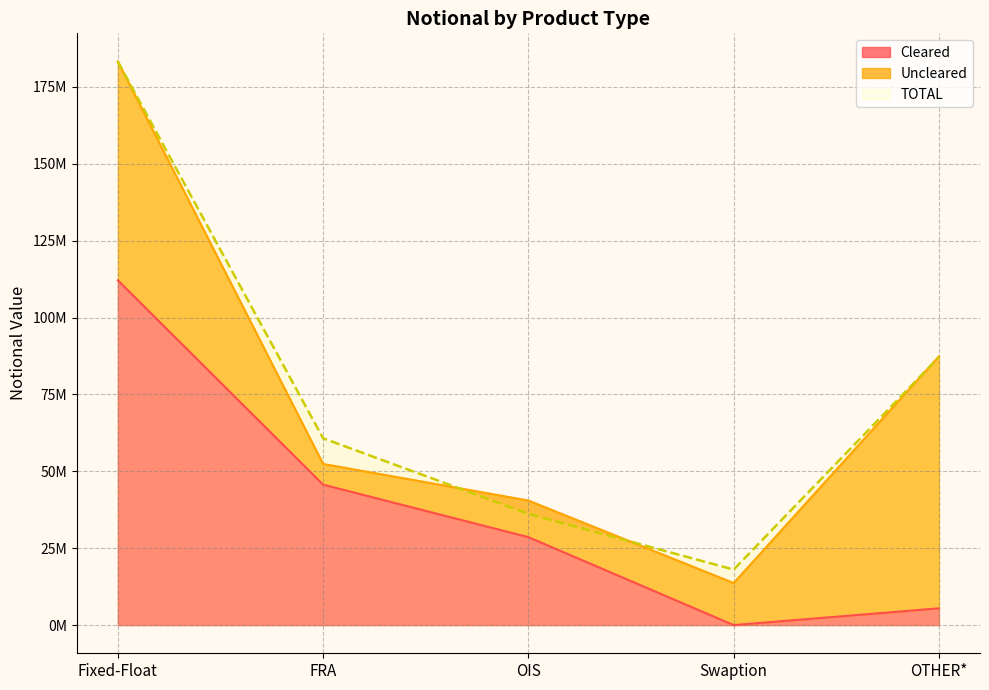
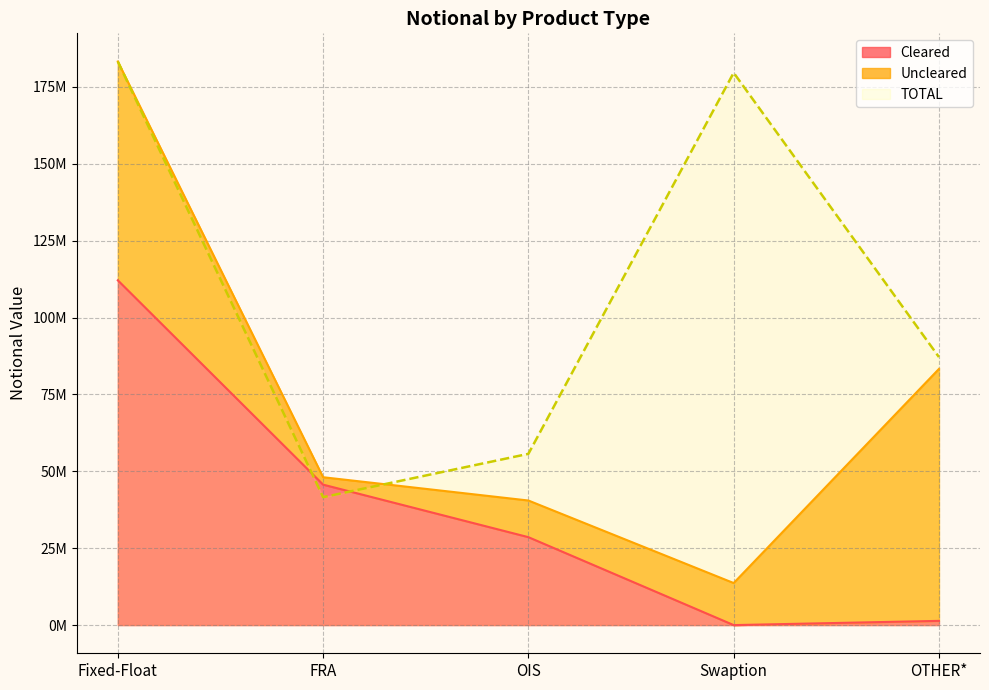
Uncleared, FRA: 7000000 -> 2000000
TOTAL, FRA: 61000000 -> 42000000
TOTAL, OIS: 36000000 -> 56000000
TOTAL, Swaption: 18000000 -> 180000000
Cleared, OTHER*: 5000000 -> 1000000
